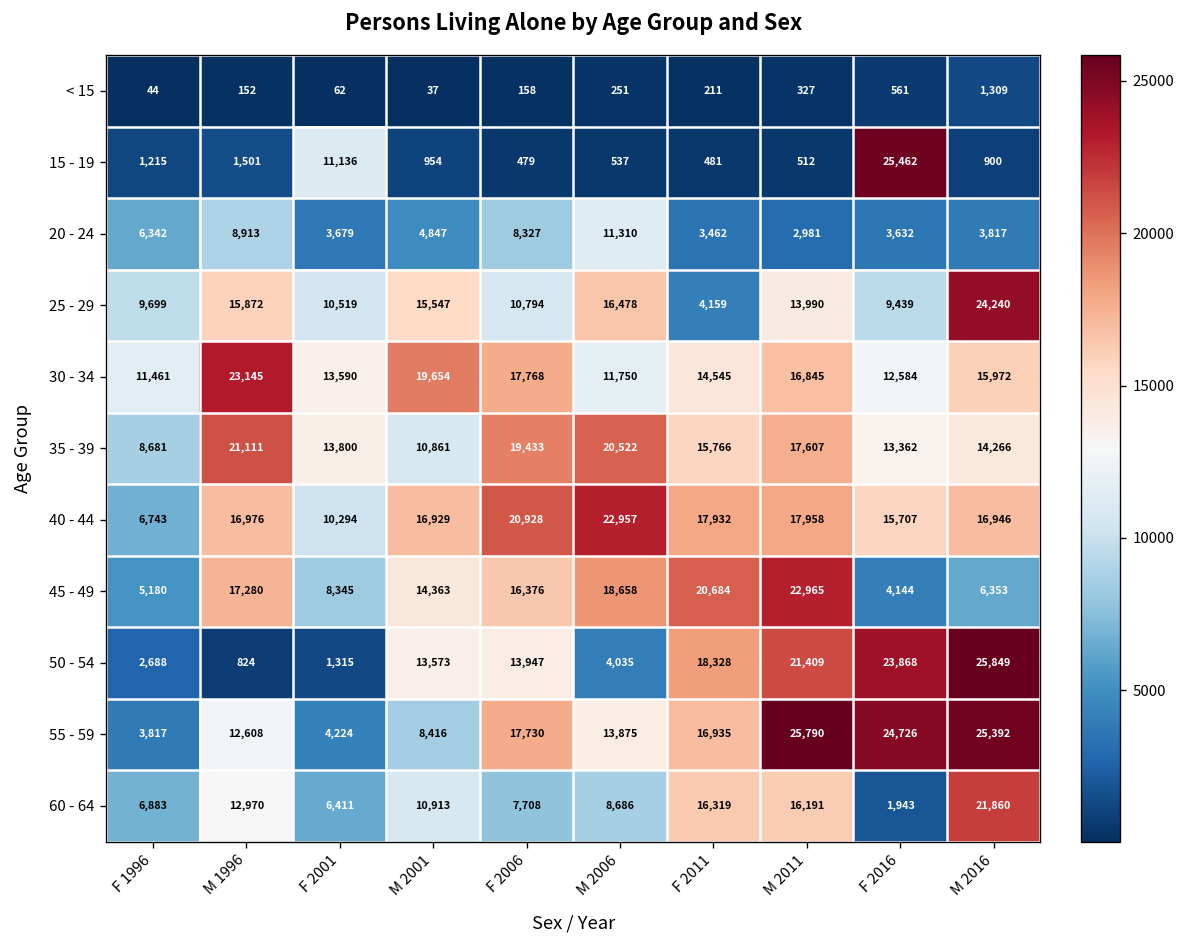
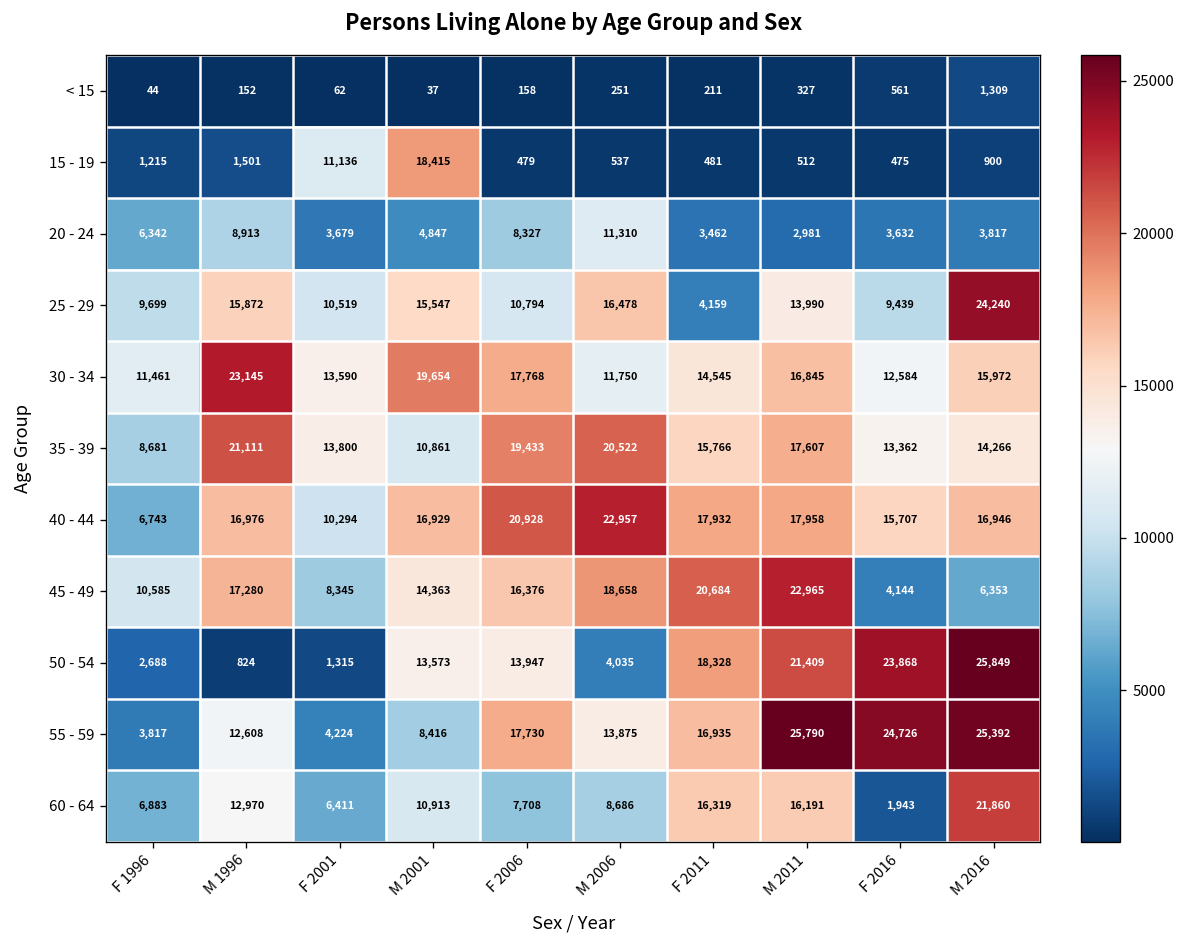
15 - 19, M 2001: 954 -> 18,415
15 - 19, F 2016: 25,462 -> 475
45 - 49, F 1996: 5,180 -> 10,585
